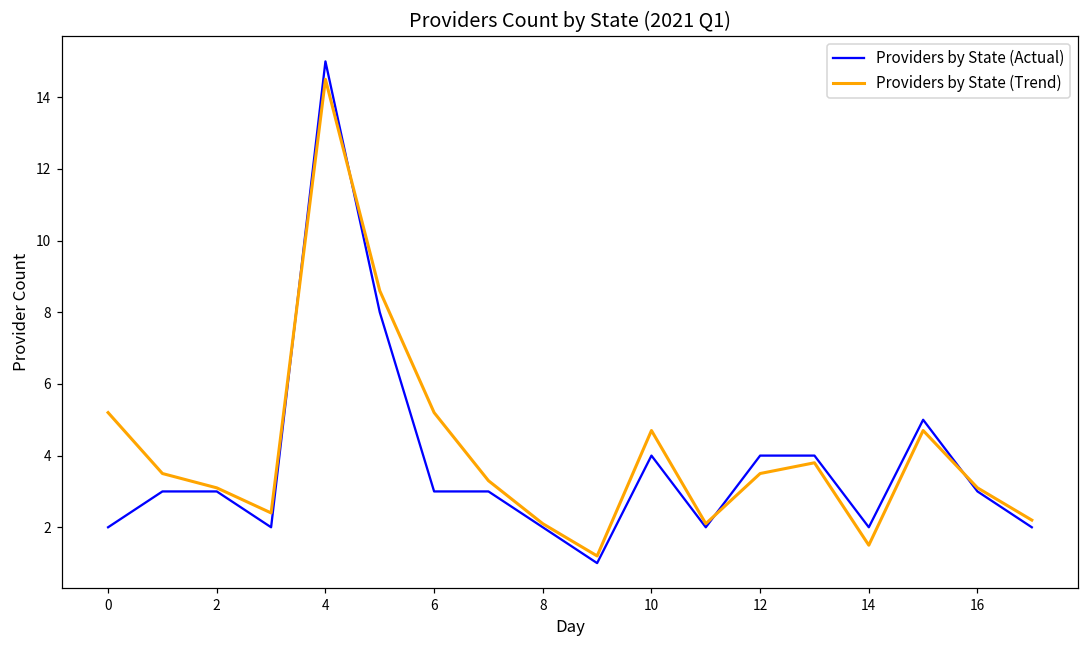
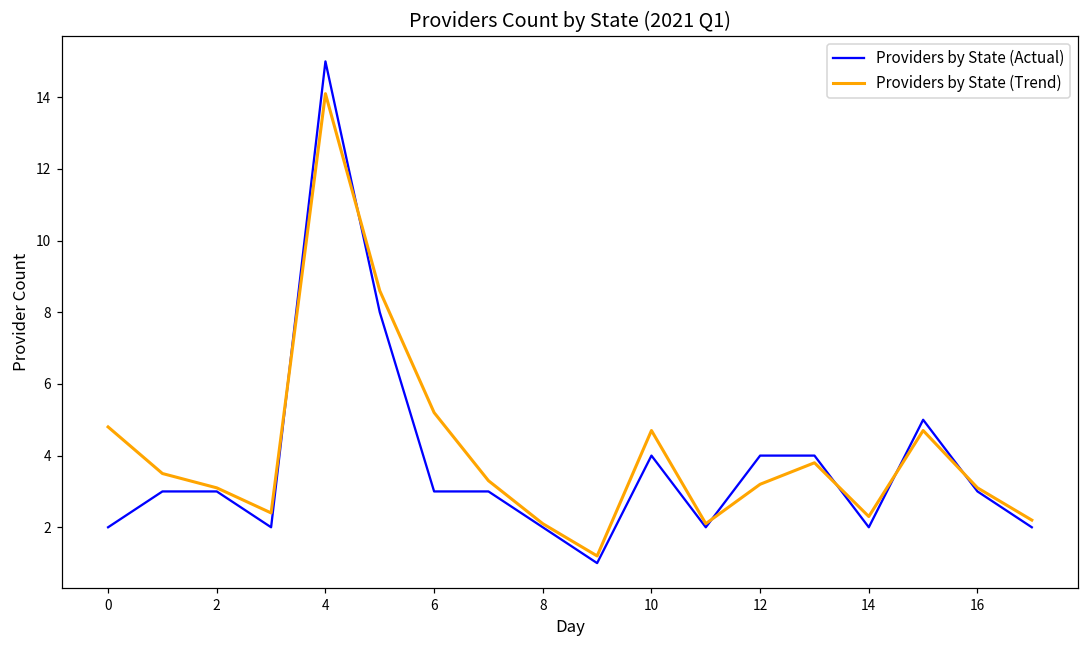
Providers by State (Trend), 0: 5.2 -> 4.8
Providers by State (Trend), 4: 14.5 -> 14.1
Providers by State (Trend), 12: 3.5 -> 3.2
Providers by State (Trend), 14: 1.5 -> 2.3
